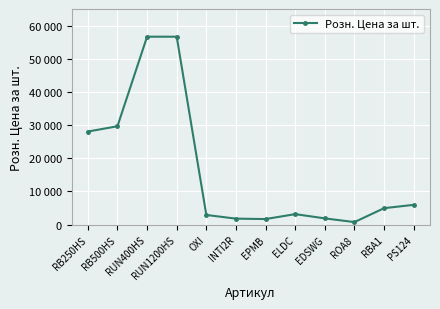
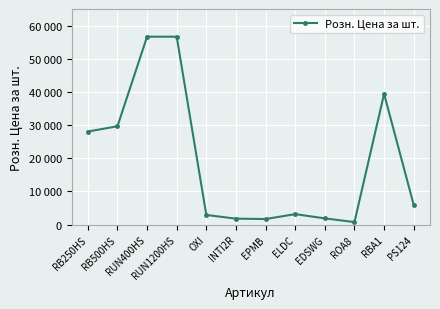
RBA1: 5000 -> 39000
